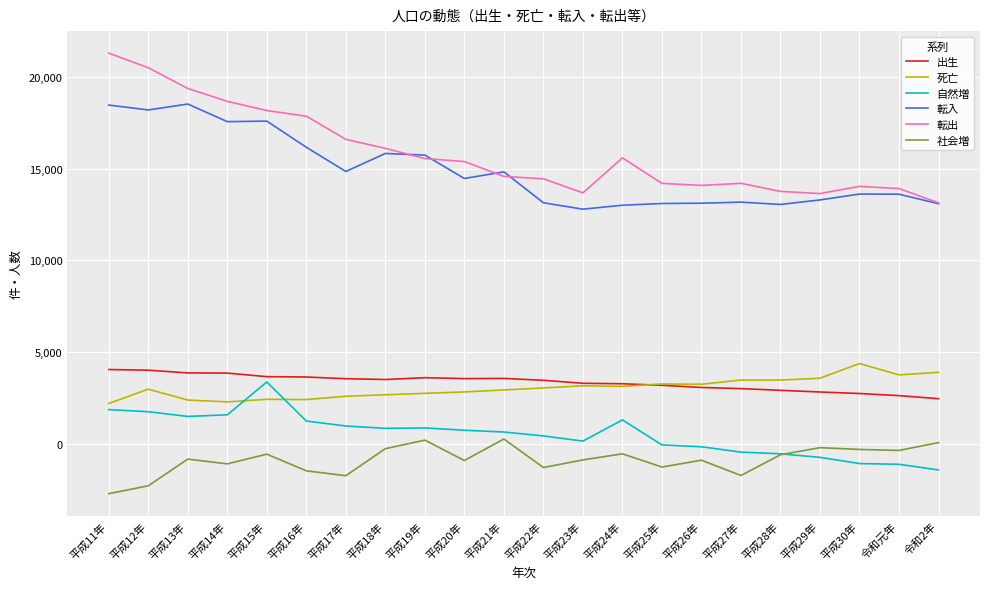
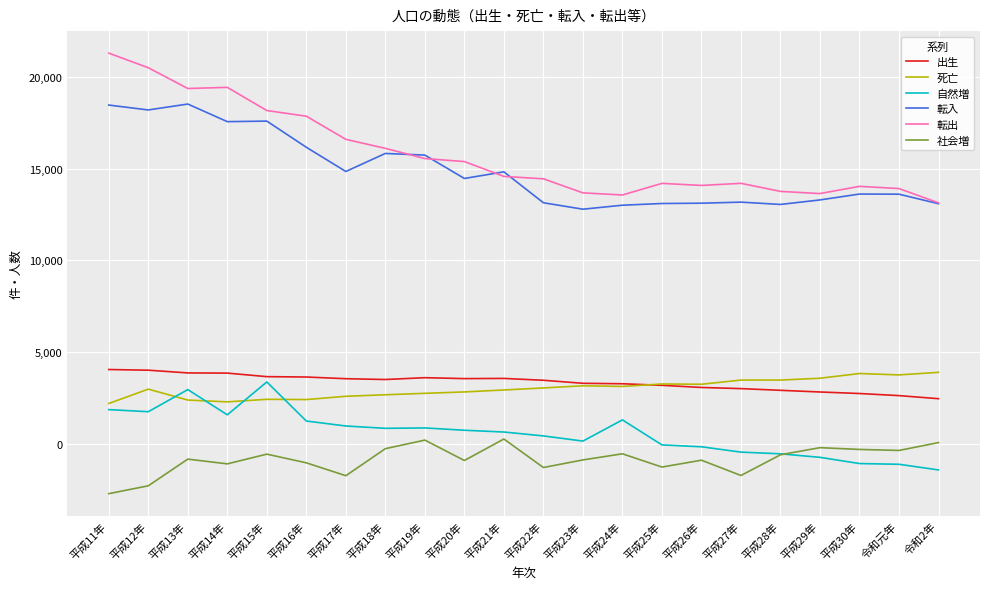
自然増, 平成13年: 1,500 -> 2,900
転出, 平成14年: 18,700 -> 19,400
社会増, 平成16年: -1,500 -> -1,100
転出, 平成24年: 15,600 -> 13,600
死亡, 平成30年: 4,400 -> 3,800
